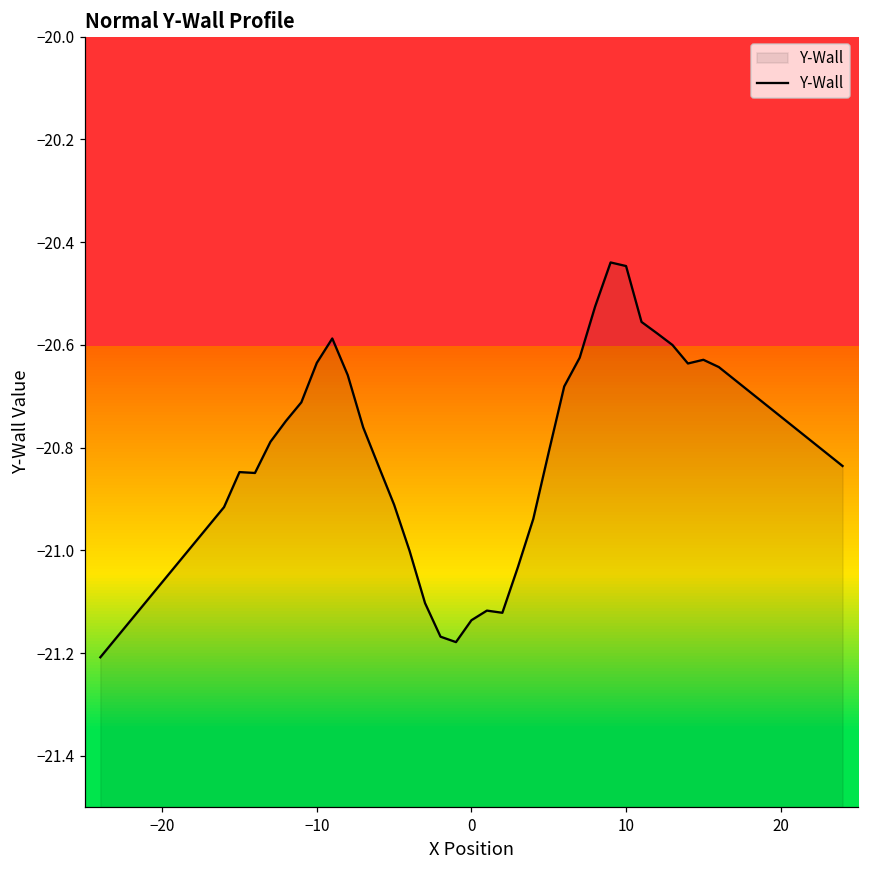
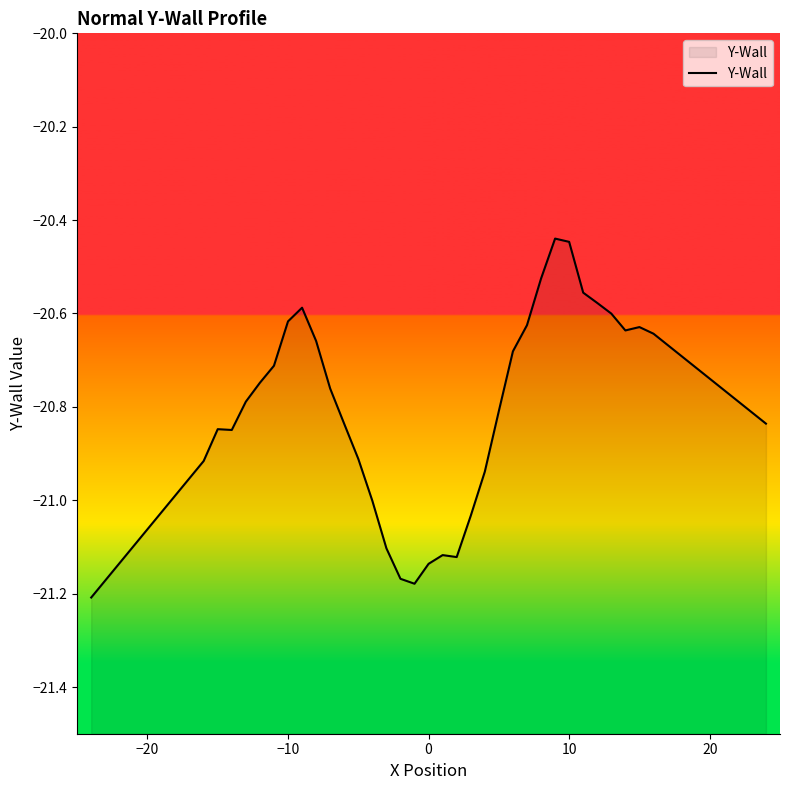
−10: -20.64 -> -20.62
